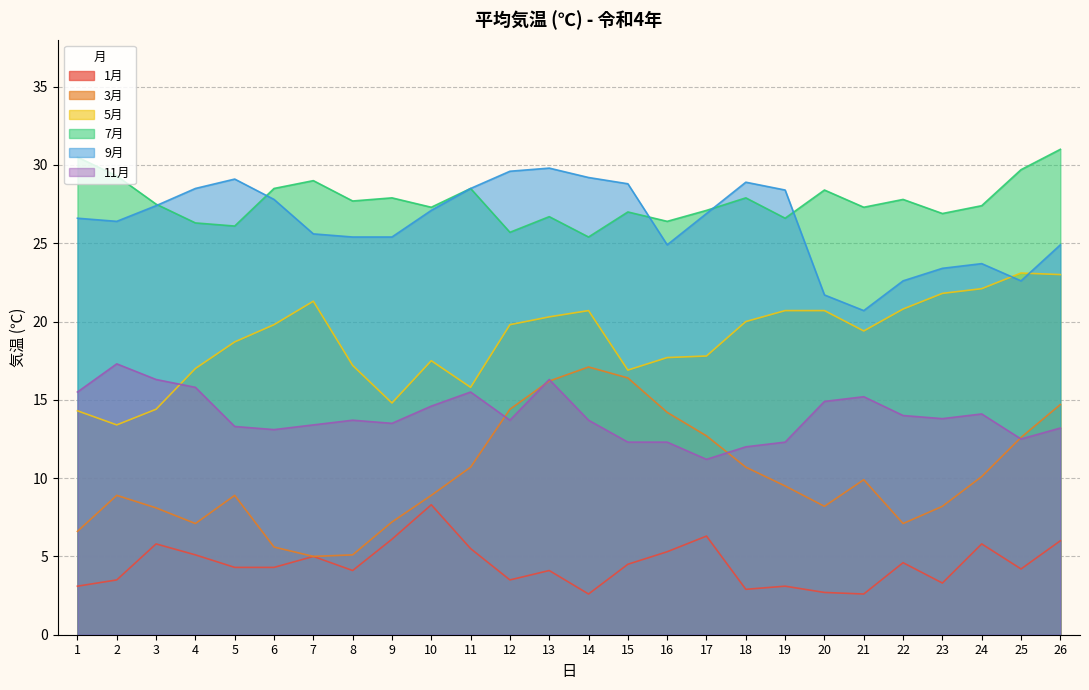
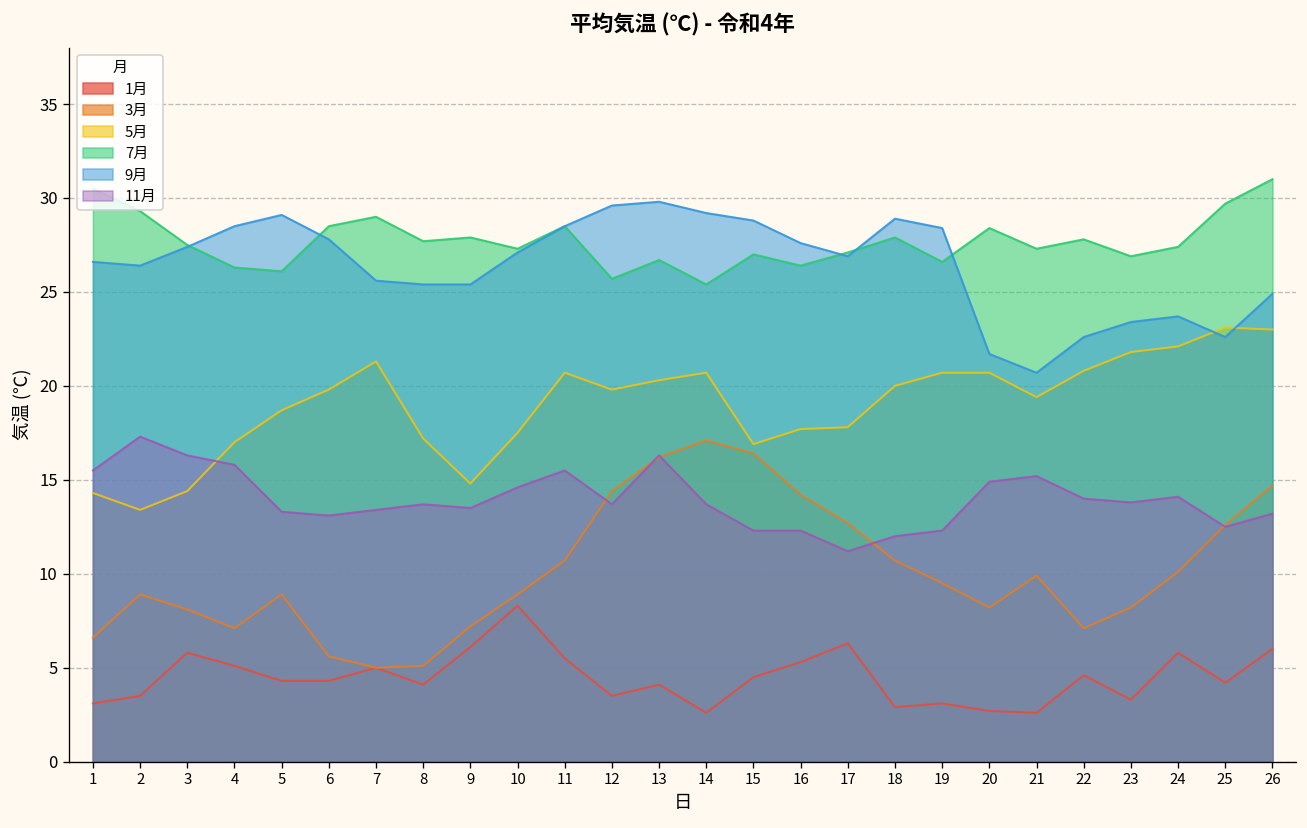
5月, 11: 15.8 -> 20.7
9月, 16: 24.9 -> 27.6
